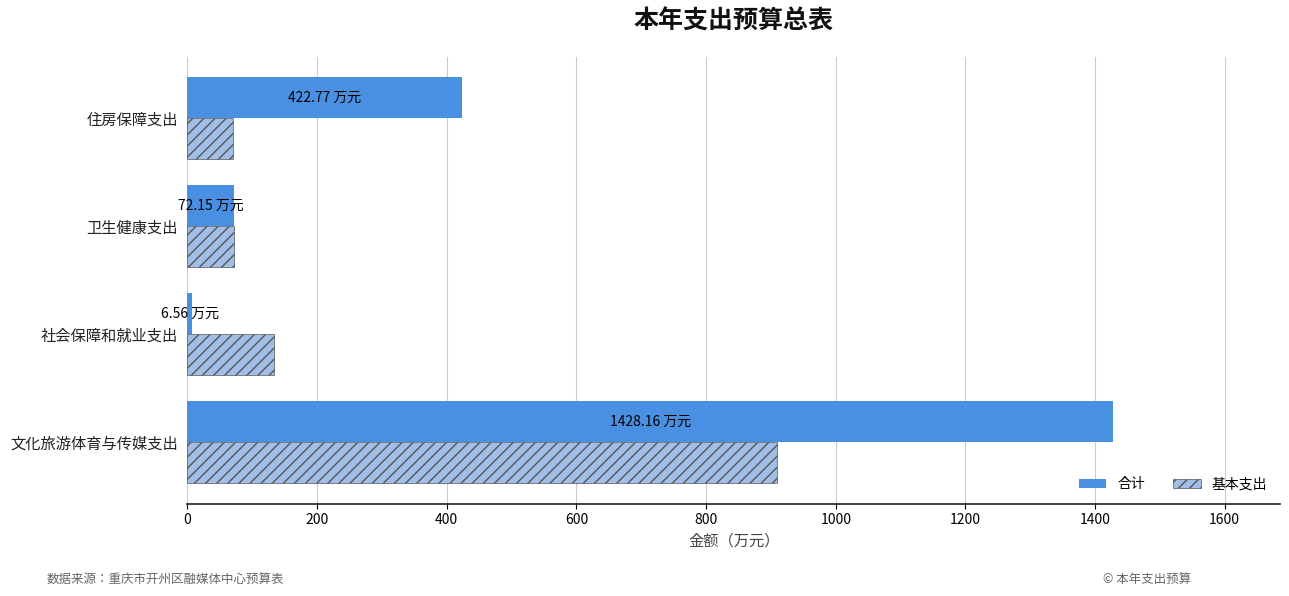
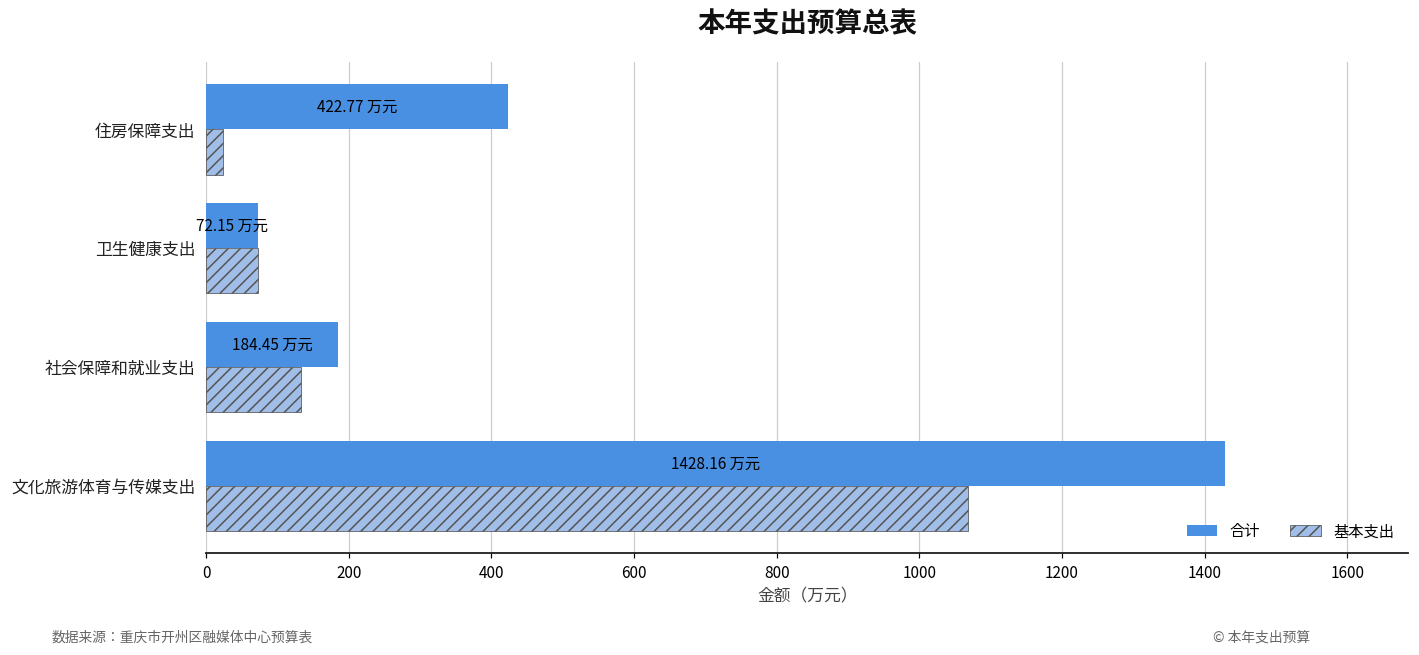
基本支出, 住房保障支出: 70 -> 20
合计, 社会保障和就业支出: 6.56 -> 184.45
基本支出, 文化旅游体育与传媒支出: 910 -> 1070
